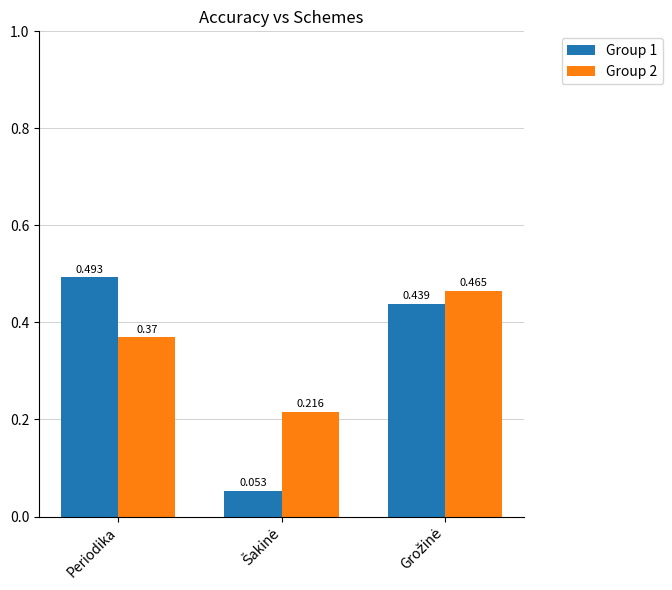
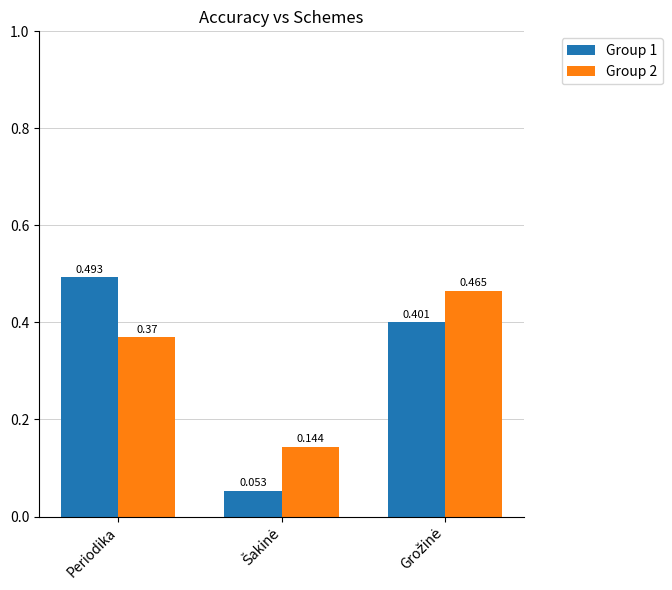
Group 2, Šakinė: 0.216 -> 0.144
Group 1, Grožinė: 0.439 -> 0.401
